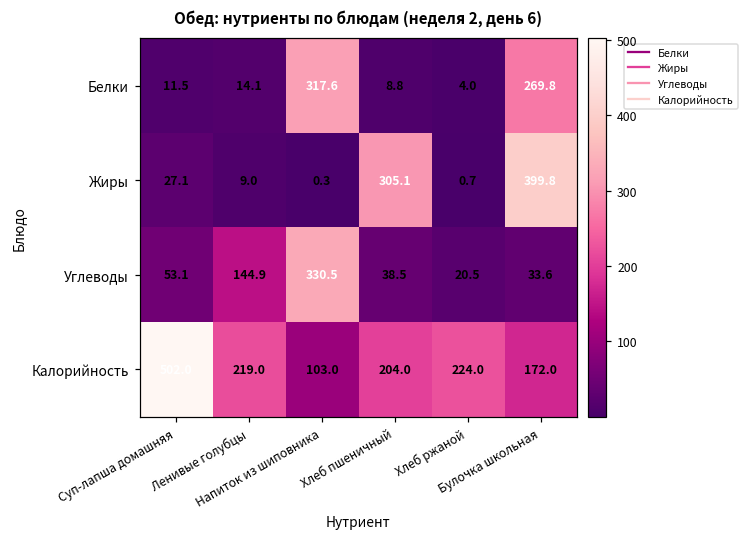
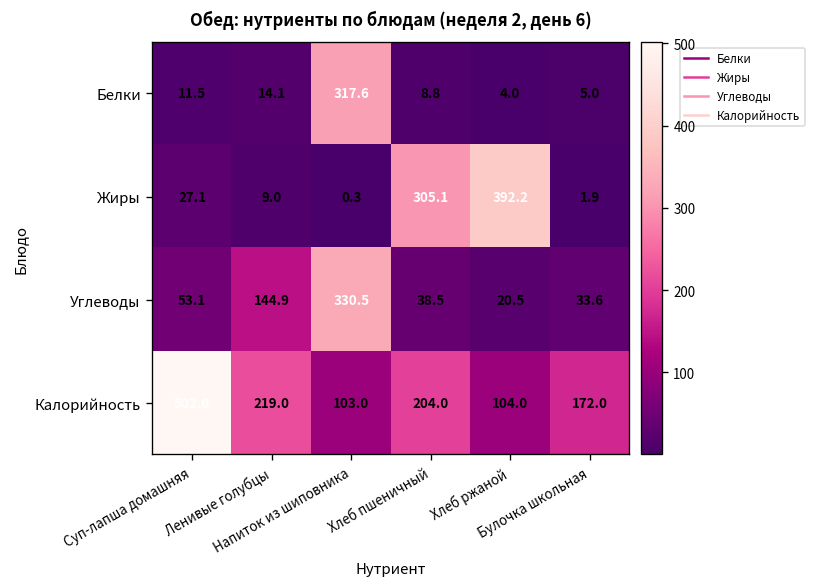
Белки, Булочка школьная: 269.8 -> 5.0
Жиры, Хлеб ржаной: 0.7 -> 392.2
Жиры, Булочка школьная: 399.8 -> 1.9
Калорийность, Хлеб ржаной: 224.0 -> 104.0
